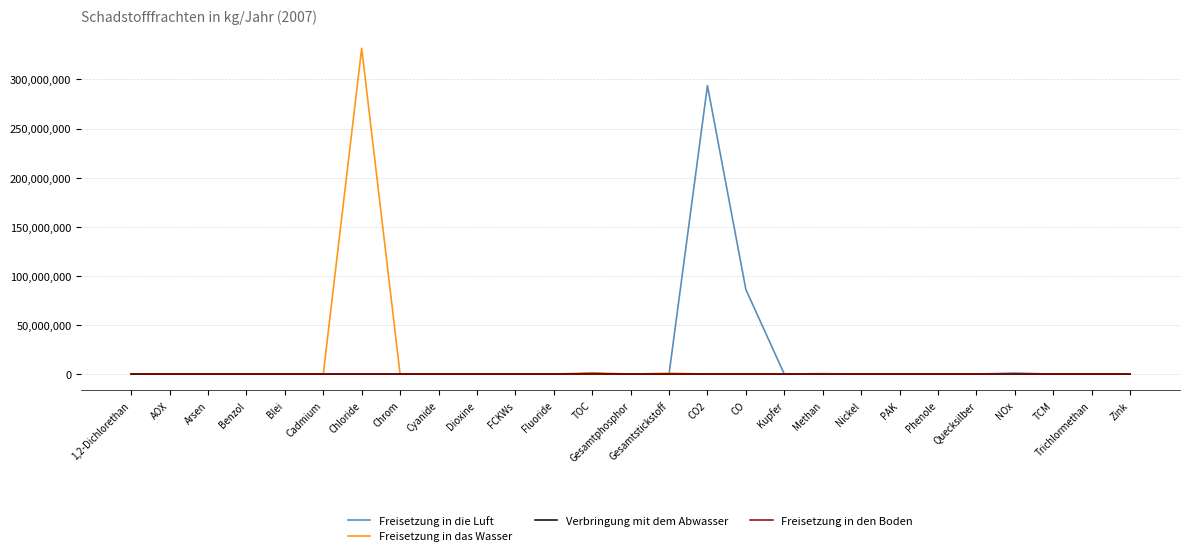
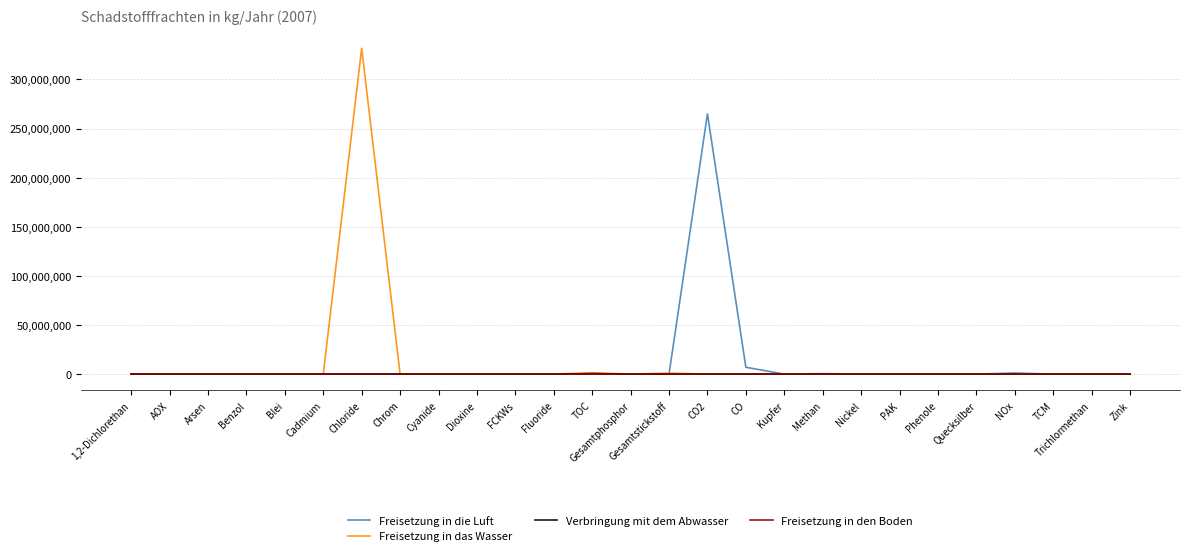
Freisetzung in die Luft, CO2: 290,000,000 -> 270,000,000
Freisetzung in die Luft, CO: 90,000,000 -> 10,000,000
